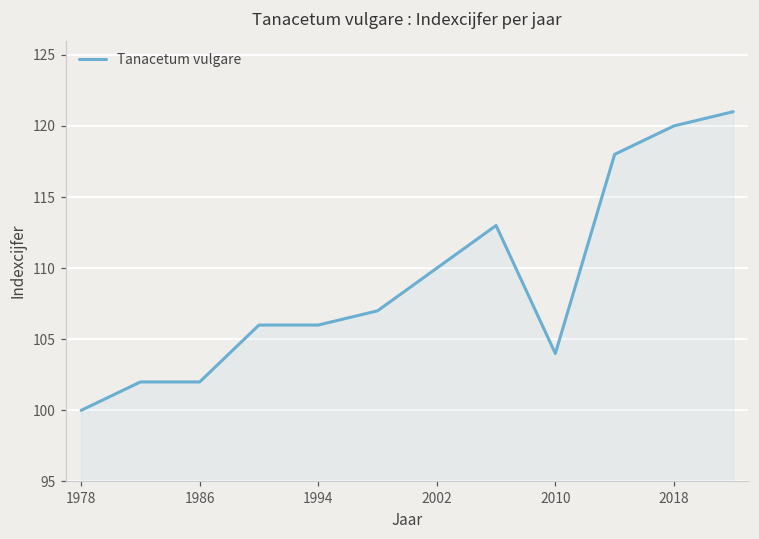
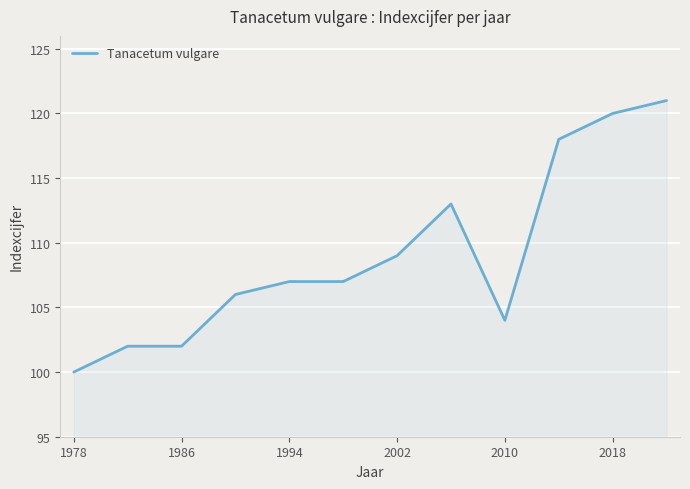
1994: 106 -> 107
2002: 110 -> 109
